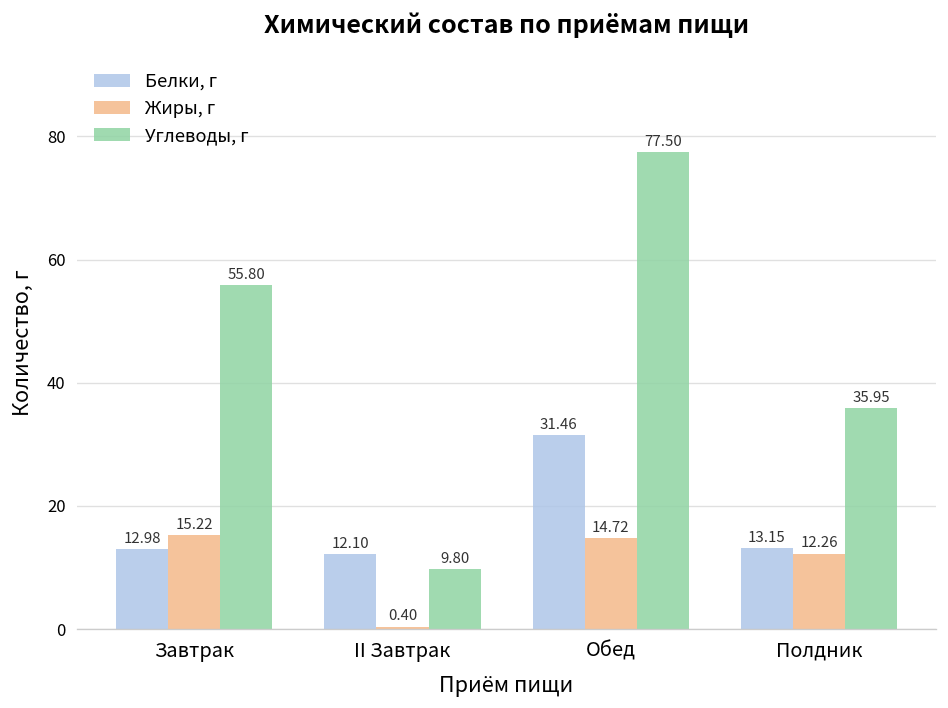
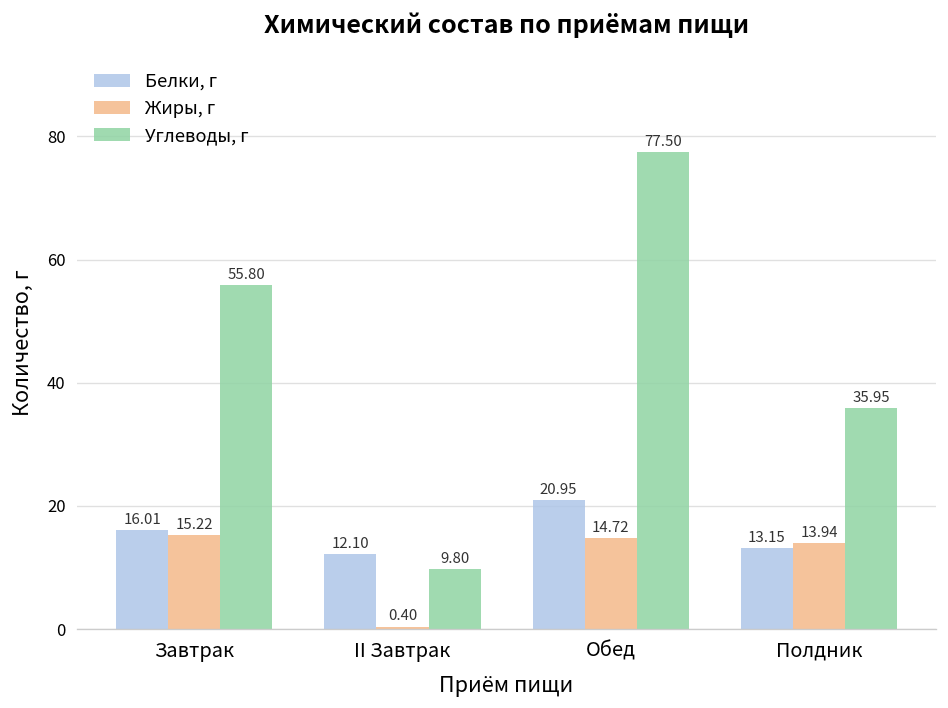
Белки, г, Завтрак: 12.98 -> 16.01
Белки, г, Обед: 31.46 -> 20.95
Жиры, г, Полдник: 12.26 -> 13.94
